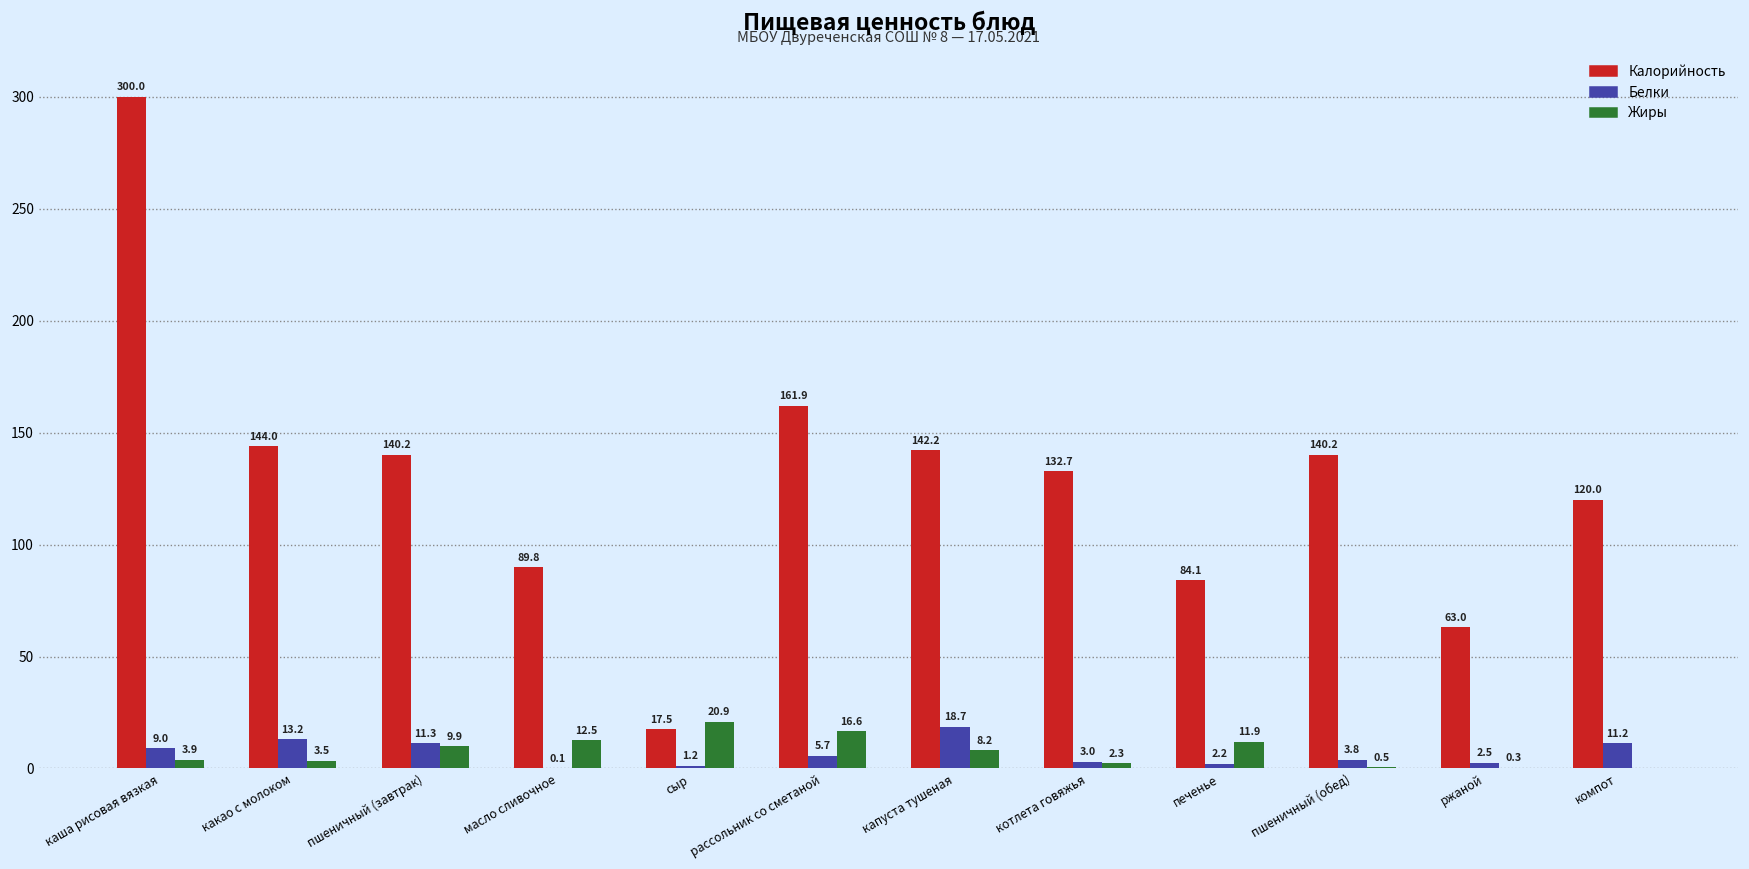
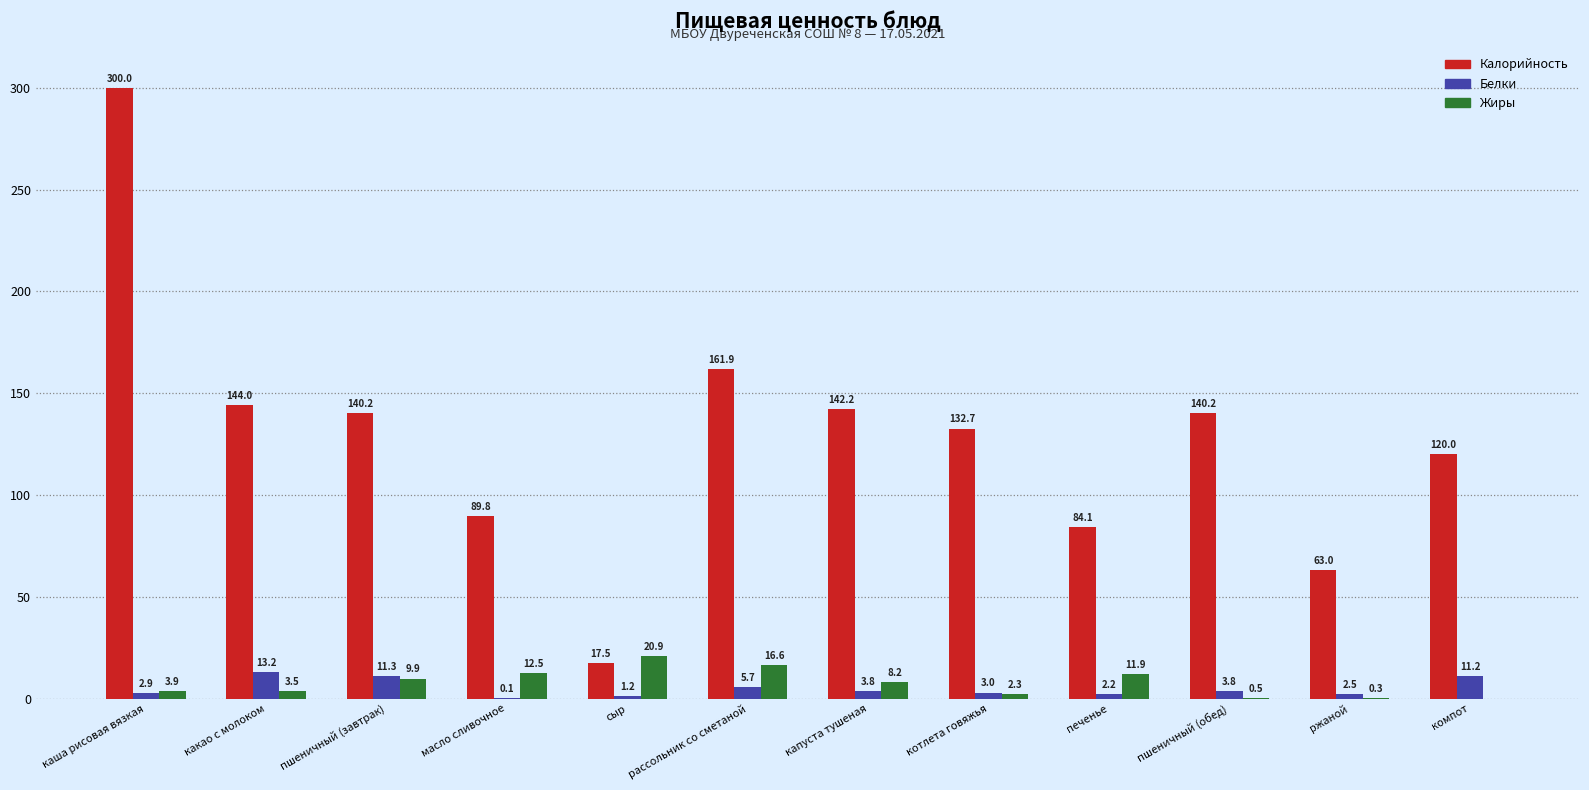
Белки, каша рисовая вязкая: 9.0 -> 2.9
Белки, капуста тушеная: 18.7 -> 3.8
